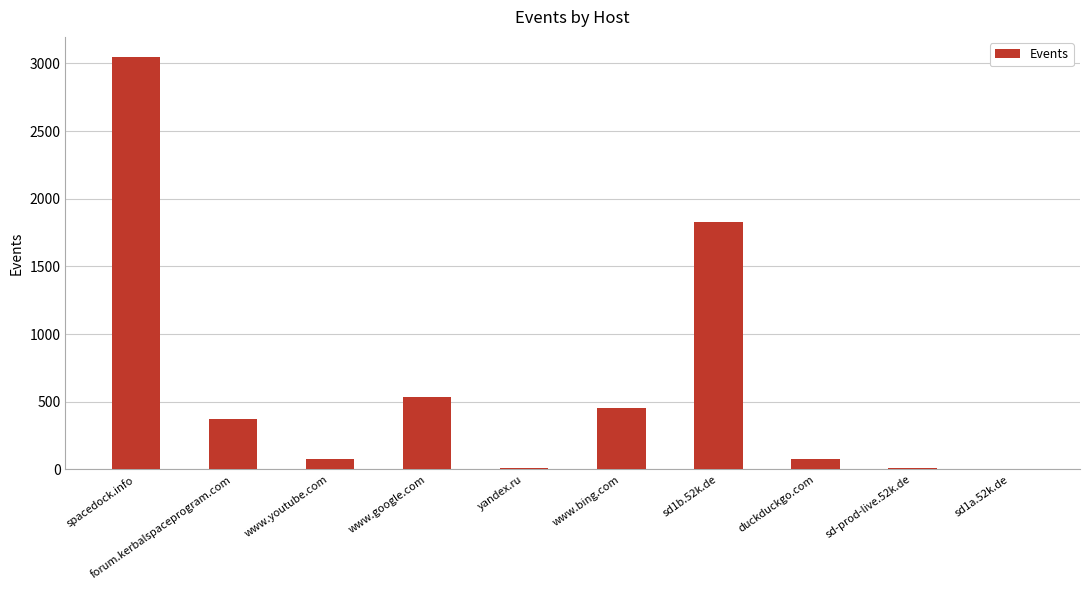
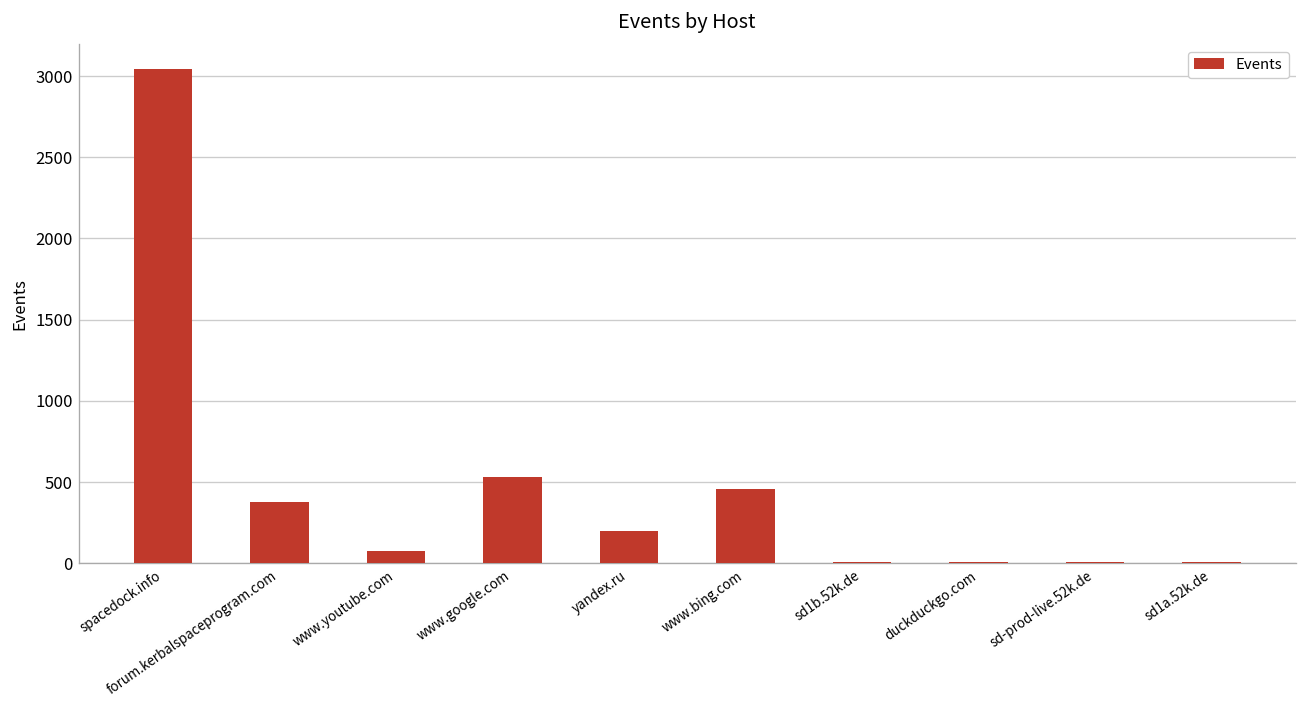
yandex.ru: 10 -> 200
sd1b.52k.de: 1830 -> 10
duckduckgo.com: 80 -> 10
